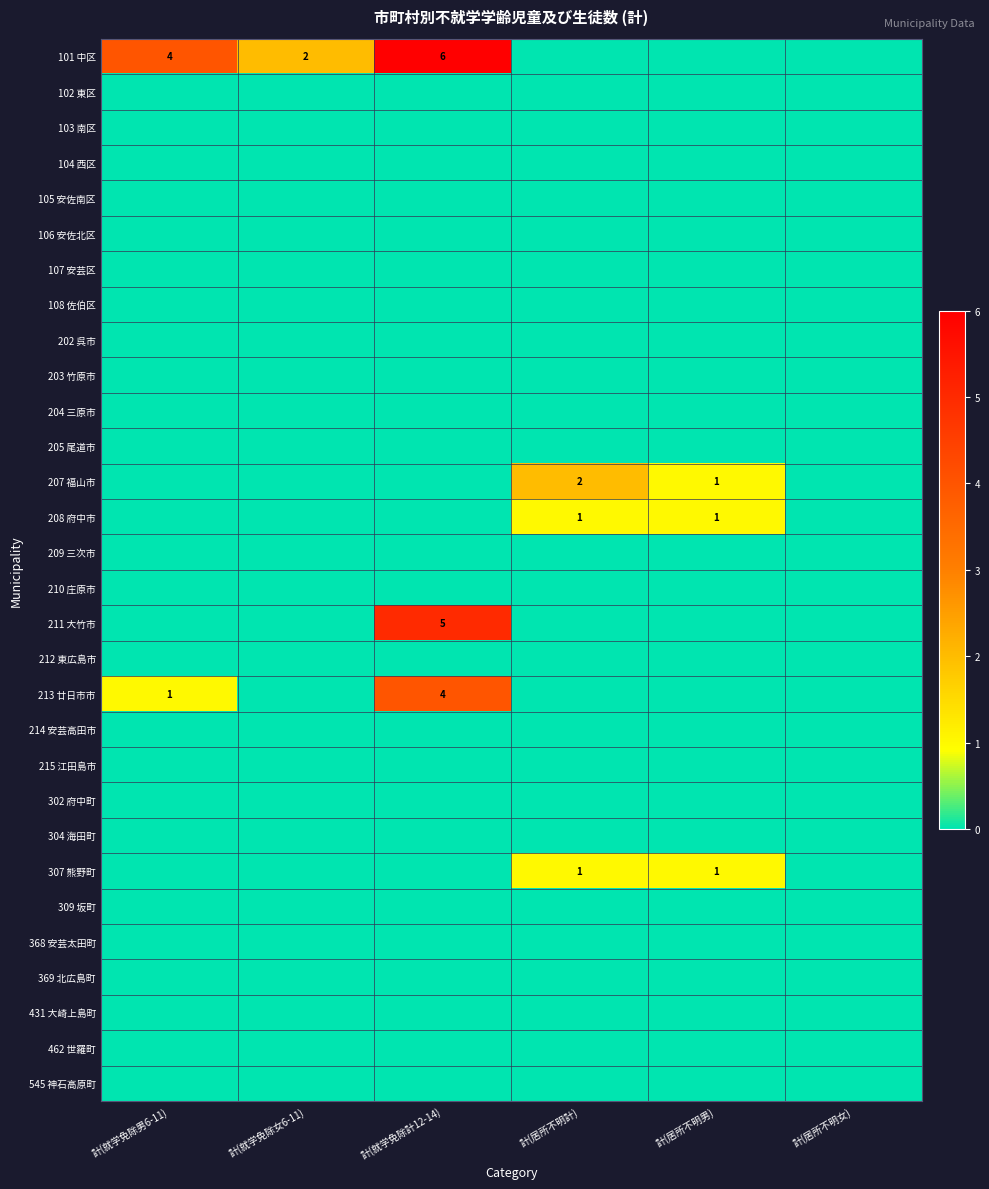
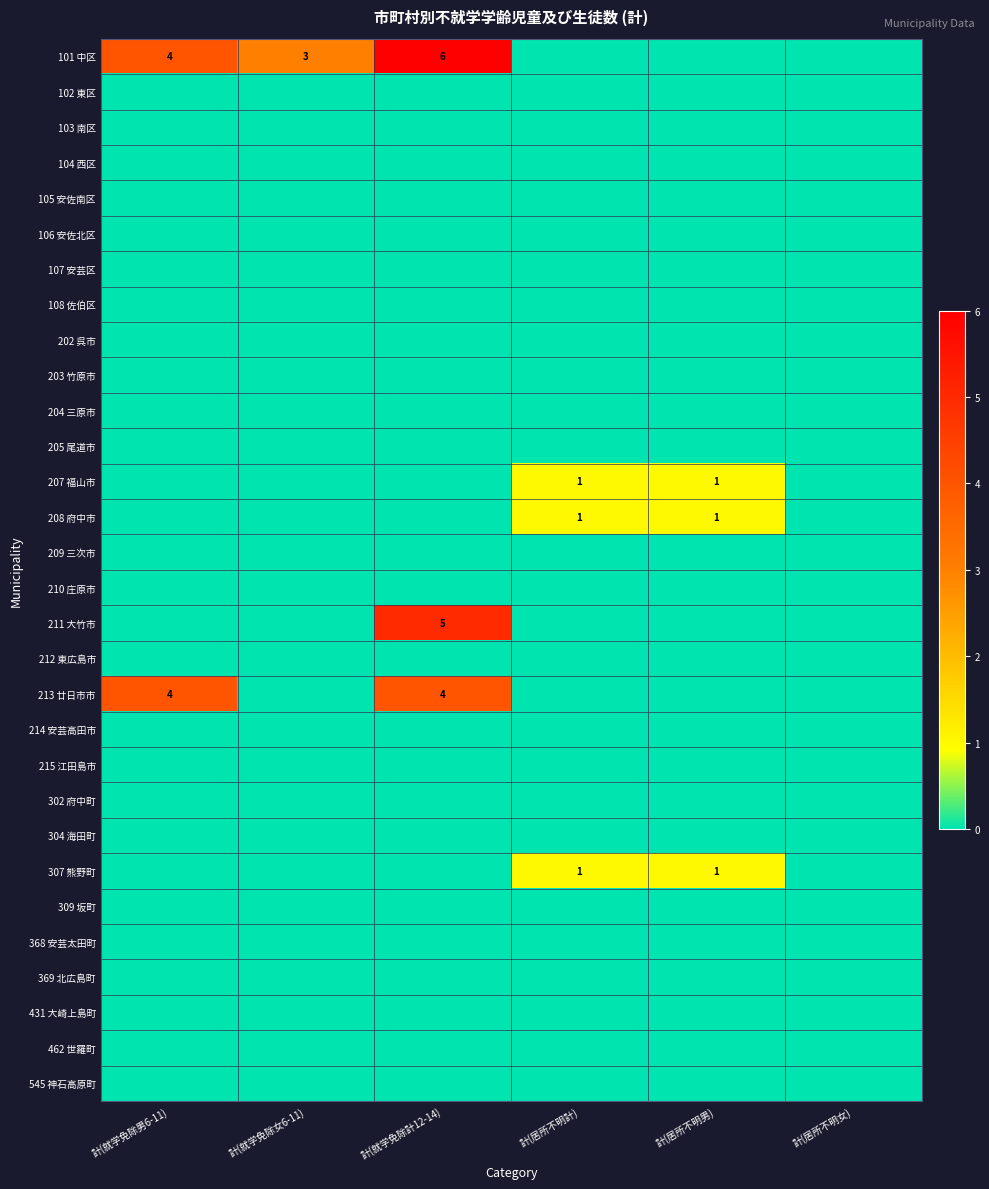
101 中区, 計(就学免除女6-11): 2 -> 3
207 福山市, 計(居所不明計): 2 -> 1
213 廿日市市, 計(就学免除男6-11): 1 -> 4
